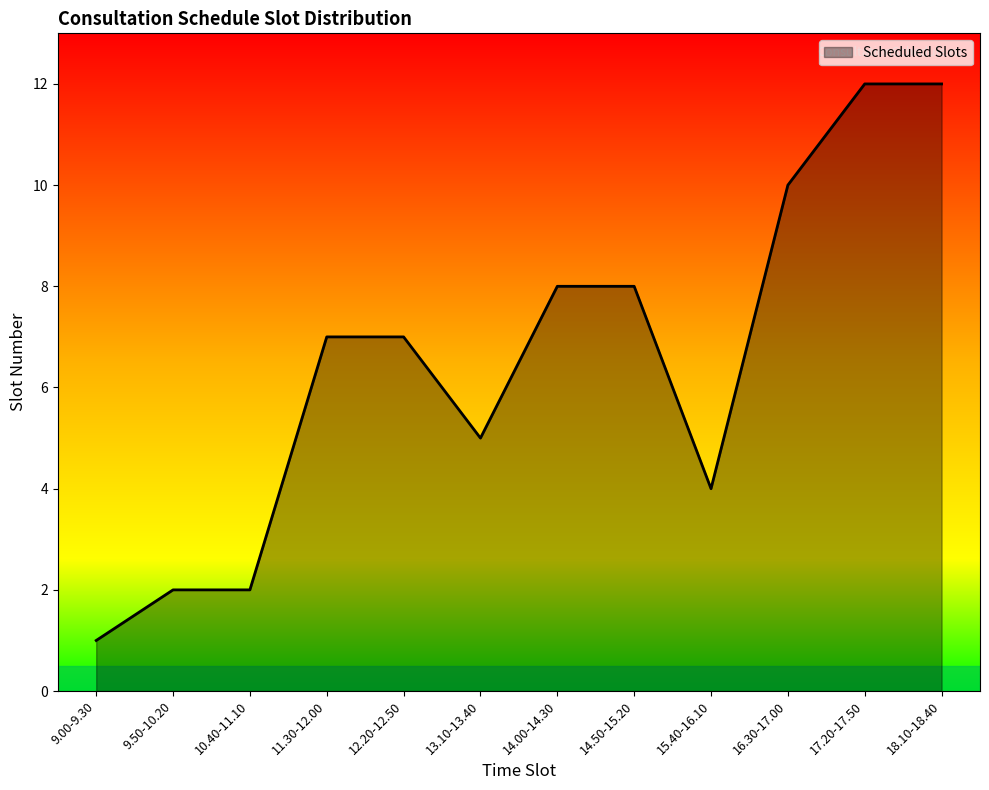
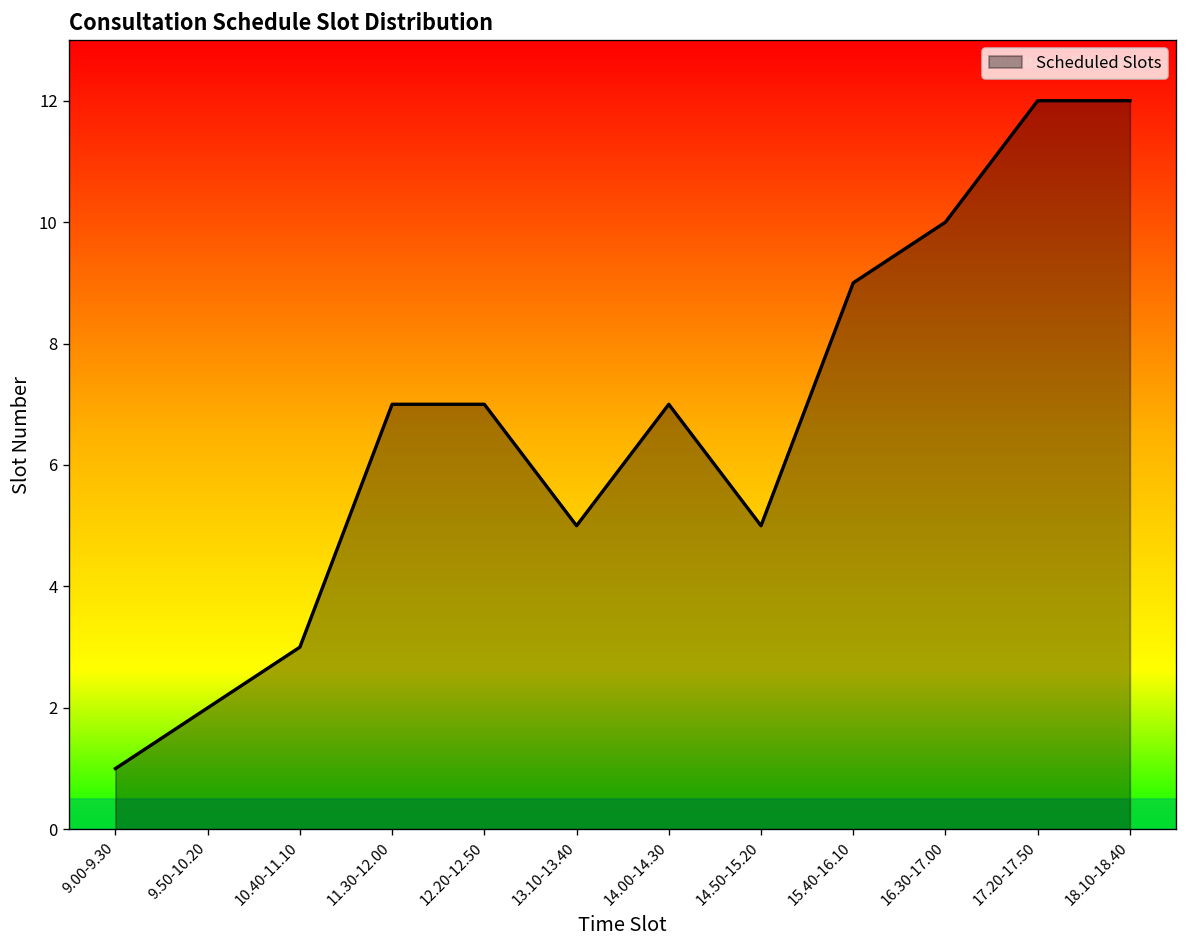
10.40-11.10: 2 -> 3
14.00-14.30: 8 -> 7
14.50-15.20: 8 -> 5
15.40-16.10: 4 -> 9
